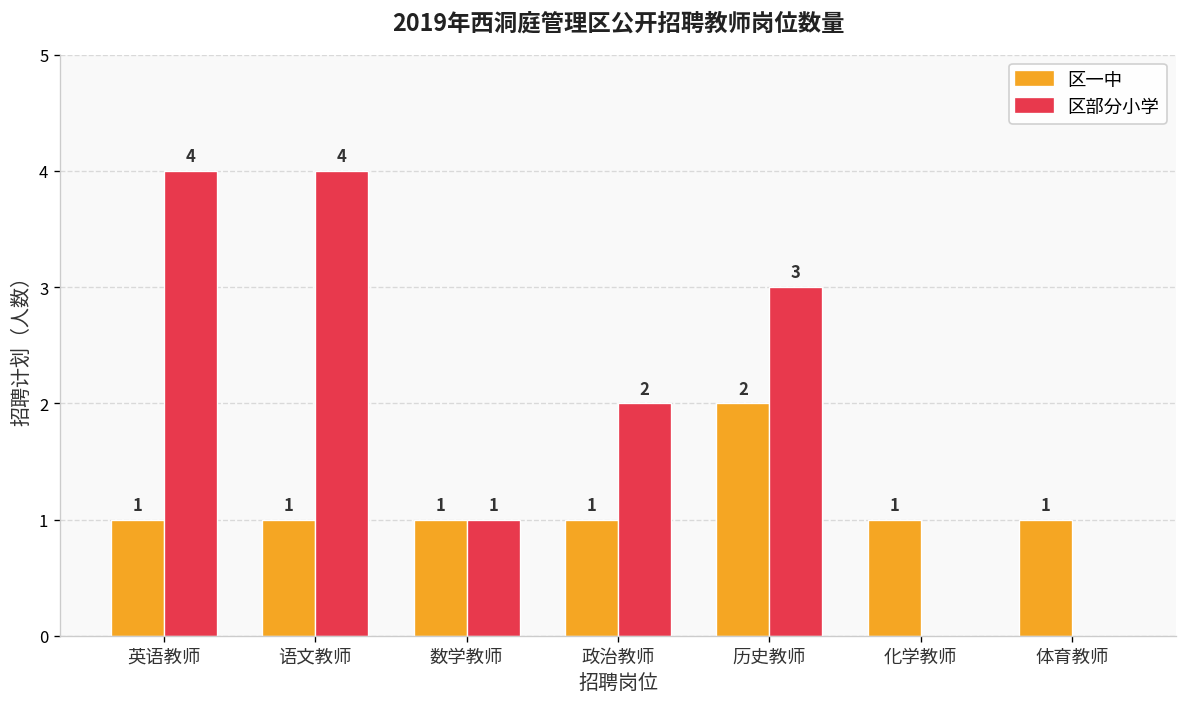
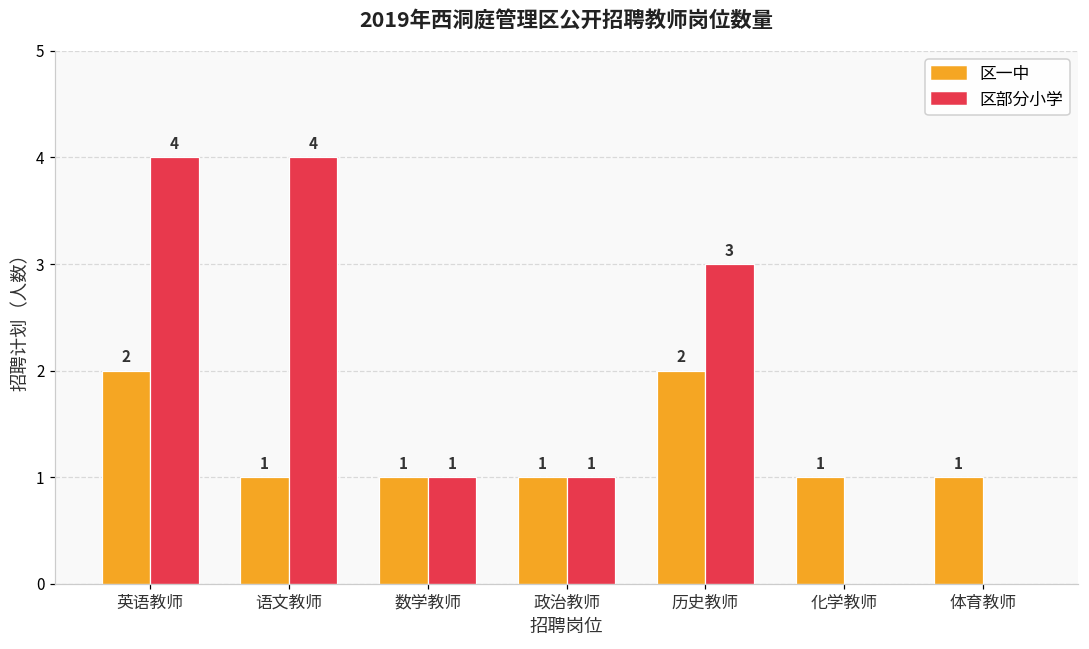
区一中, 英语教师: 1 -> 2
区部分小学, 政治教师: 2 -> 1
